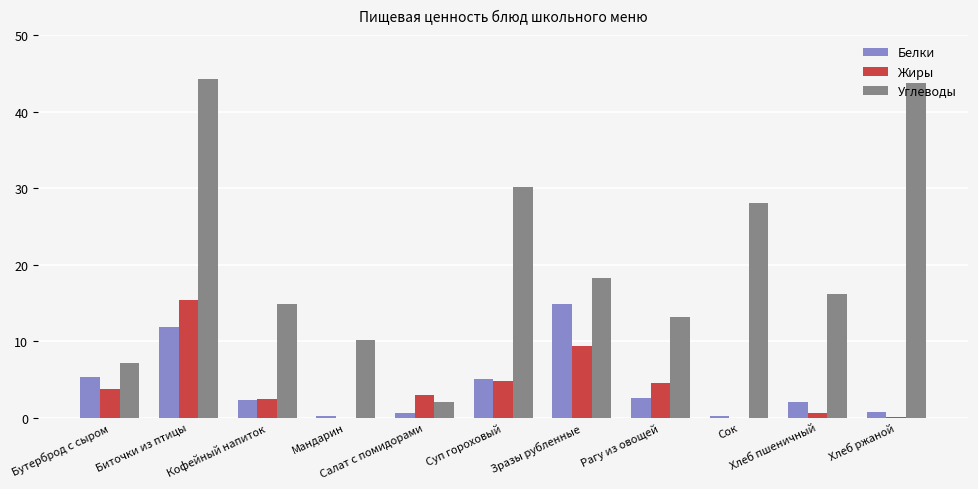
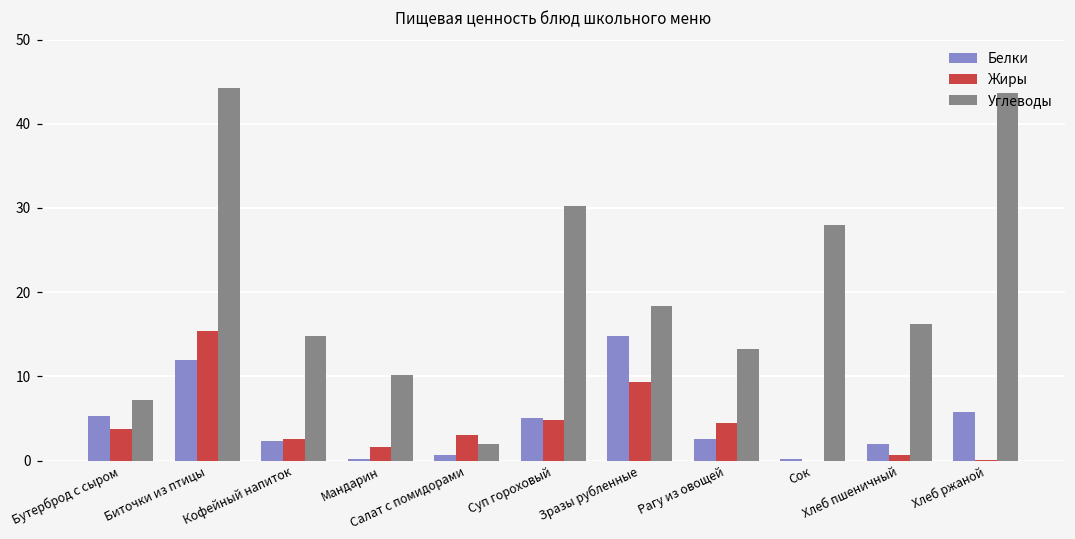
Жиры, Мандарин: 0 -> 2
Белки, Хлеб ржаной: 1 -> 6
